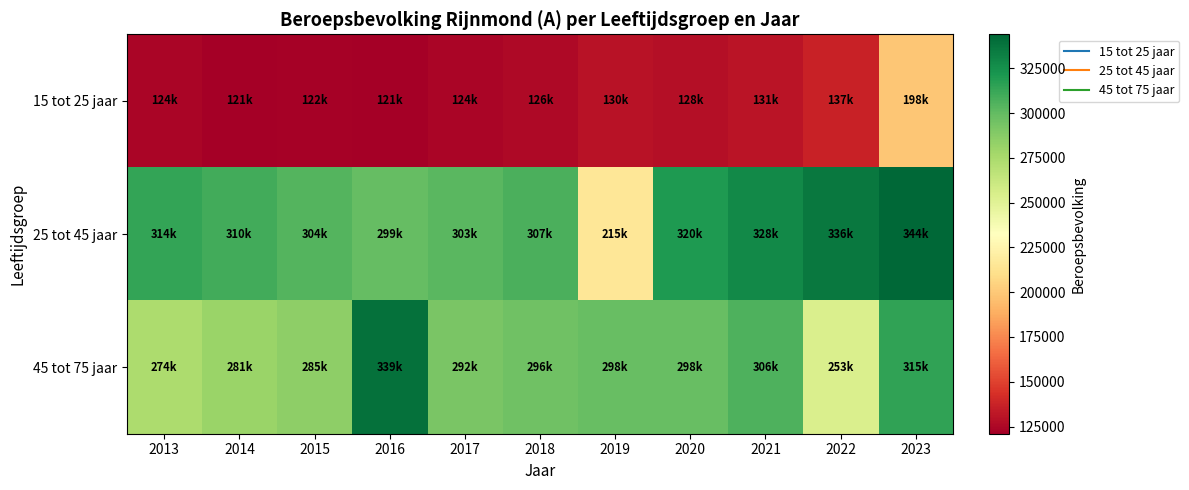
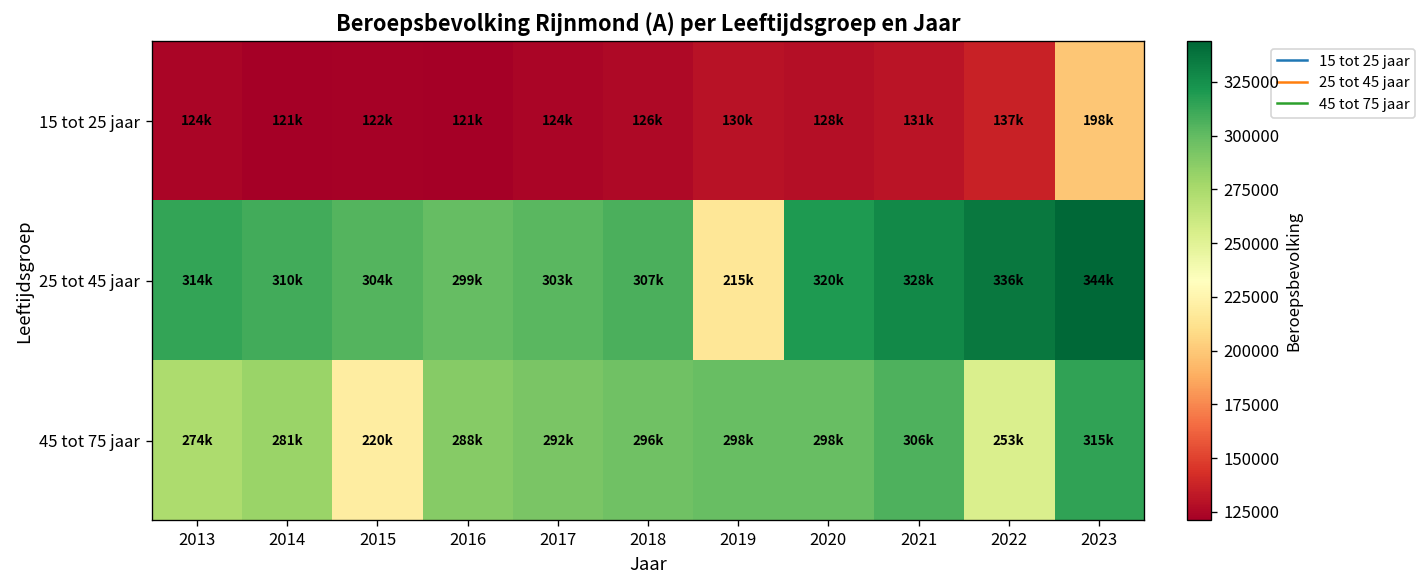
45 tot 75 jaar, 2015: 285k -> 220k
45 tot 75 jaar, 2016: 339k -> 288k
